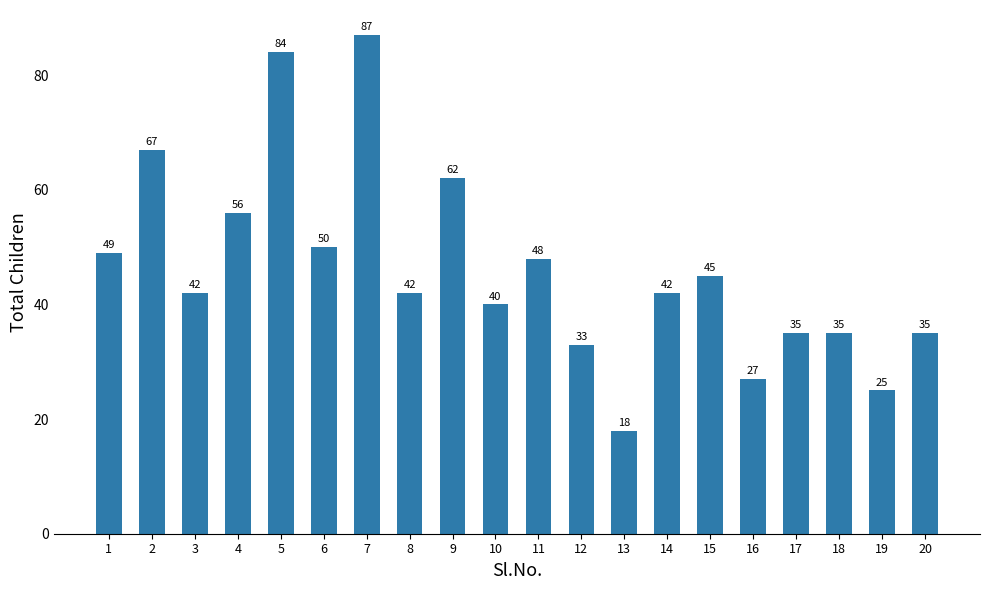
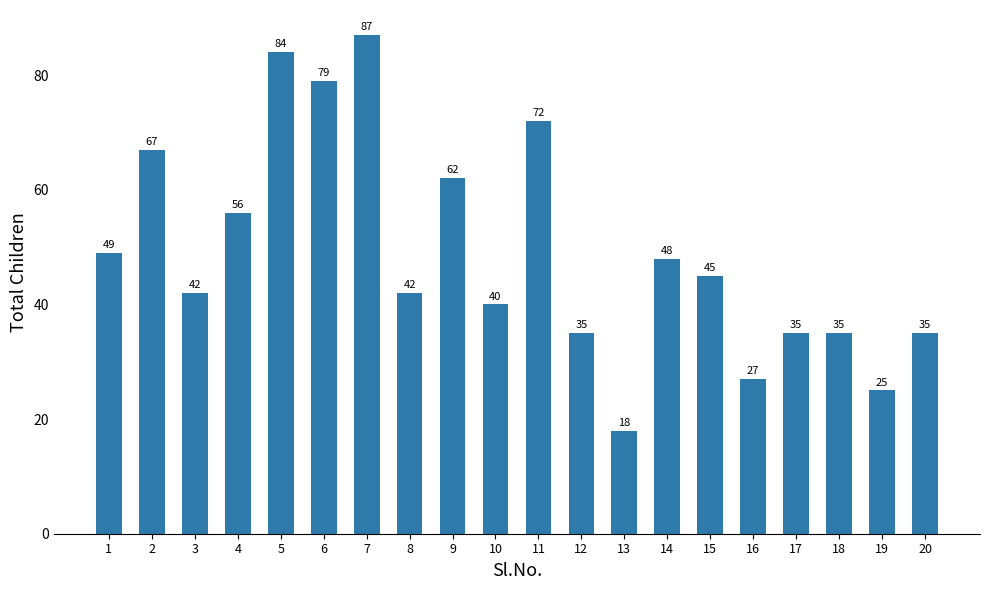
6: 50 -> 79
11: 48 -> 72
12: 33 -> 35
14: 42 -> 48
